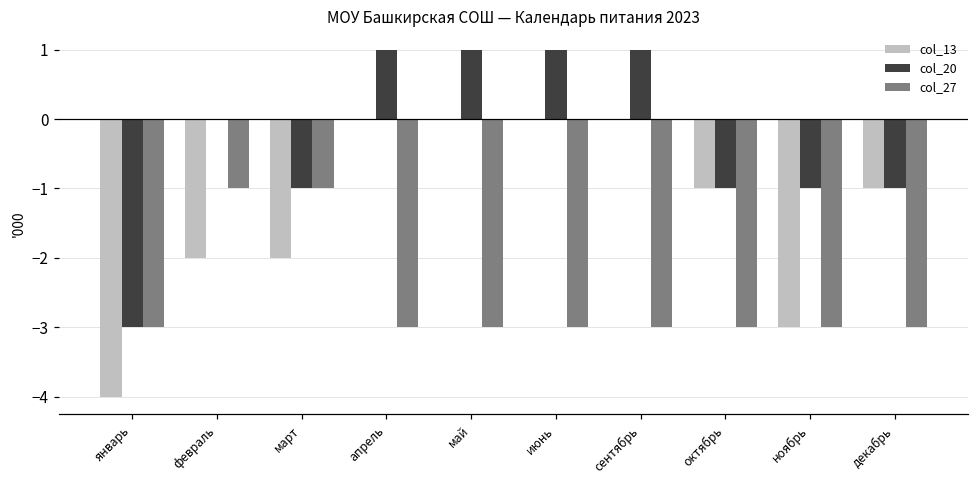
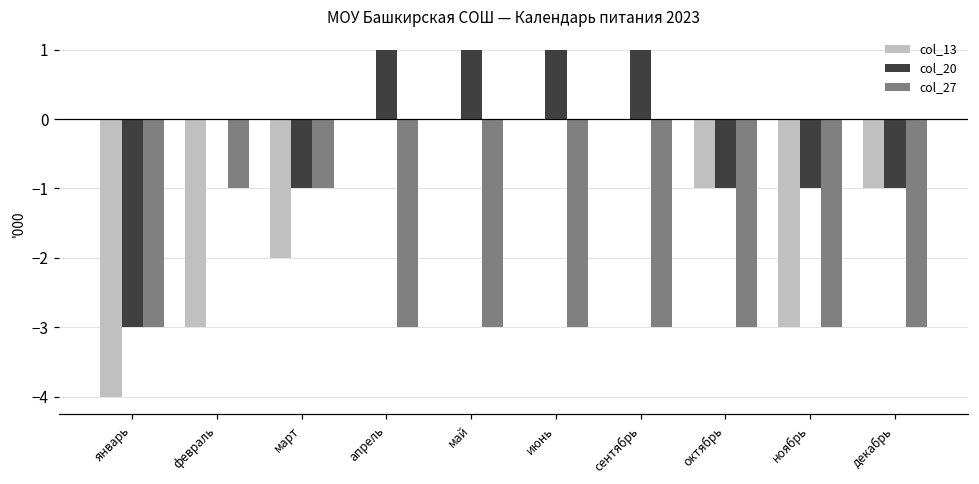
col_13, февраль: -2.0 -> -3.0
